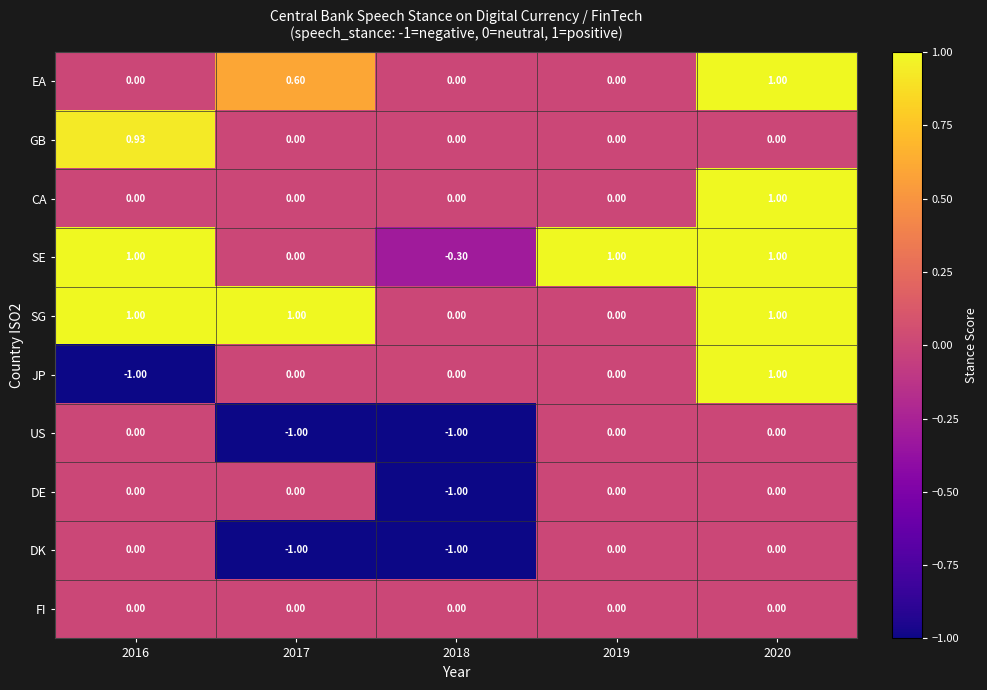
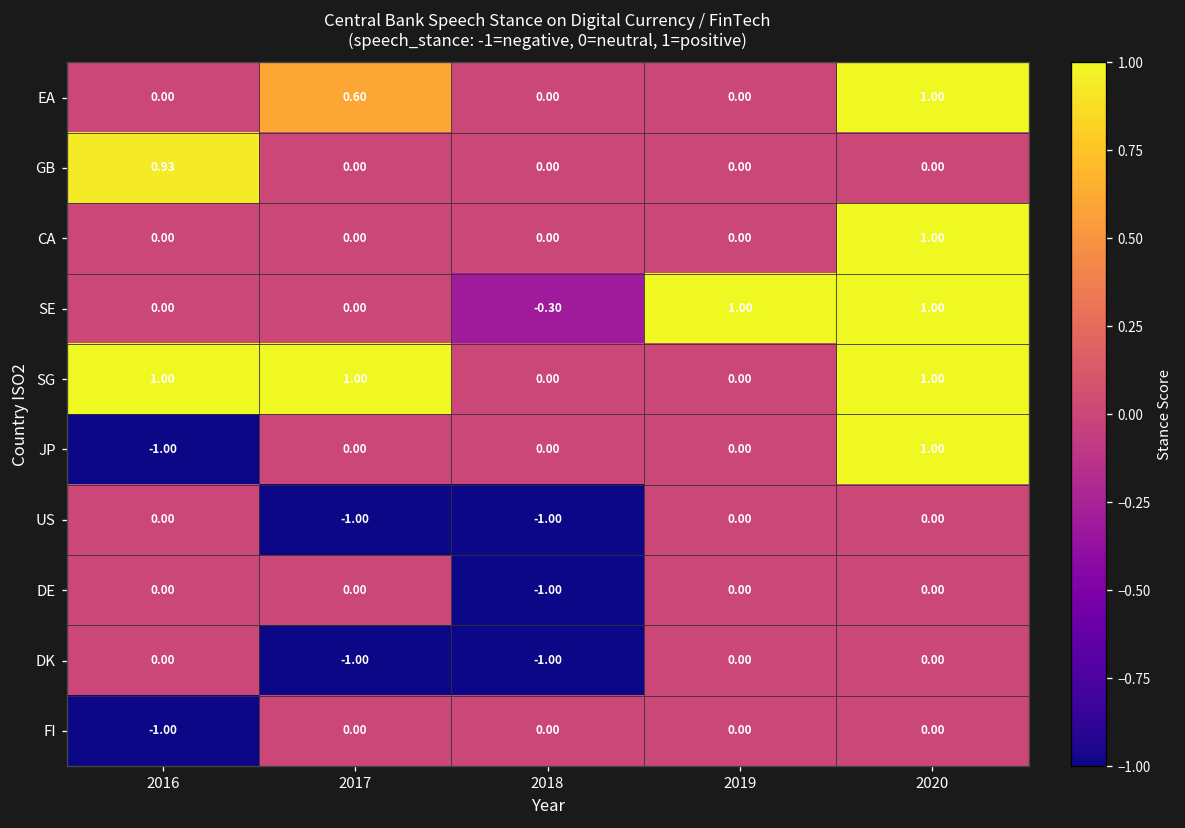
SE, 2016: 1.00 -> 0.00
FI, 2016: 0.00 -> -1.00
